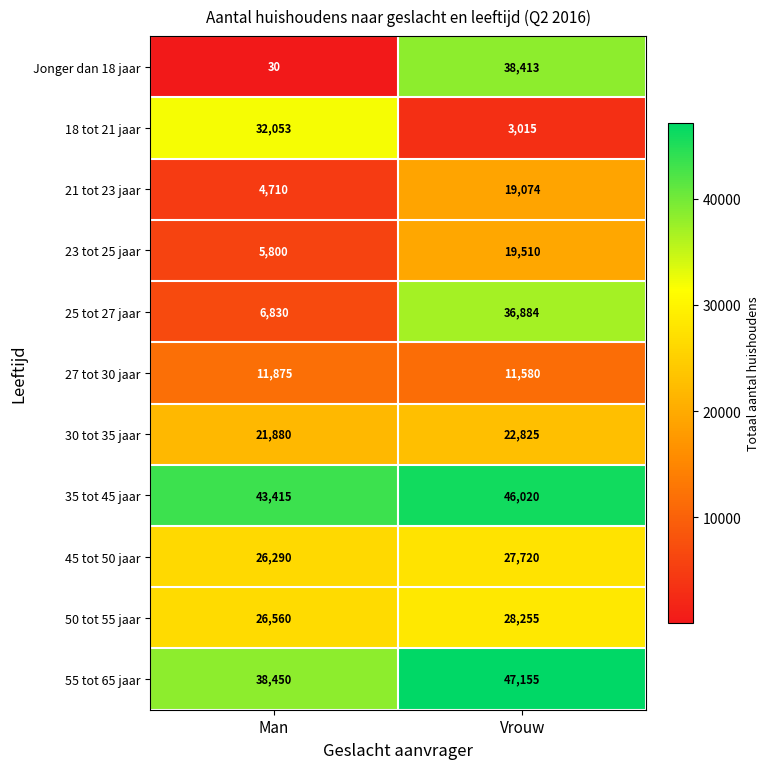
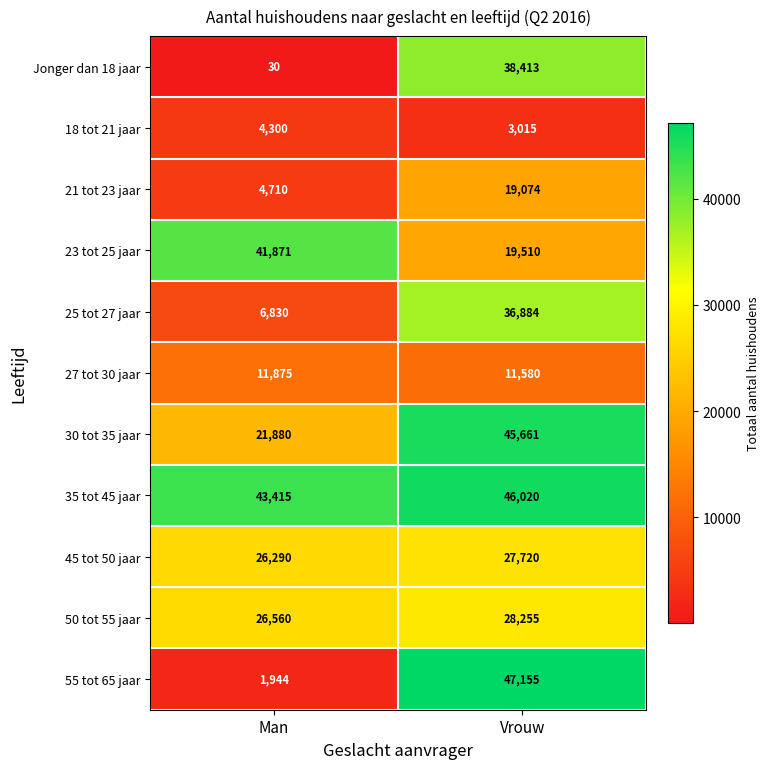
18 tot 21 jaar, Man: 32,053 -> 4,300
23 tot 25 jaar, Man: 5,800 -> 41,871
30 tot 35 jaar, Vrouw: 22,825 -> 45,661
55 tot 65 jaar, Man: 38,450 -> 1,944
